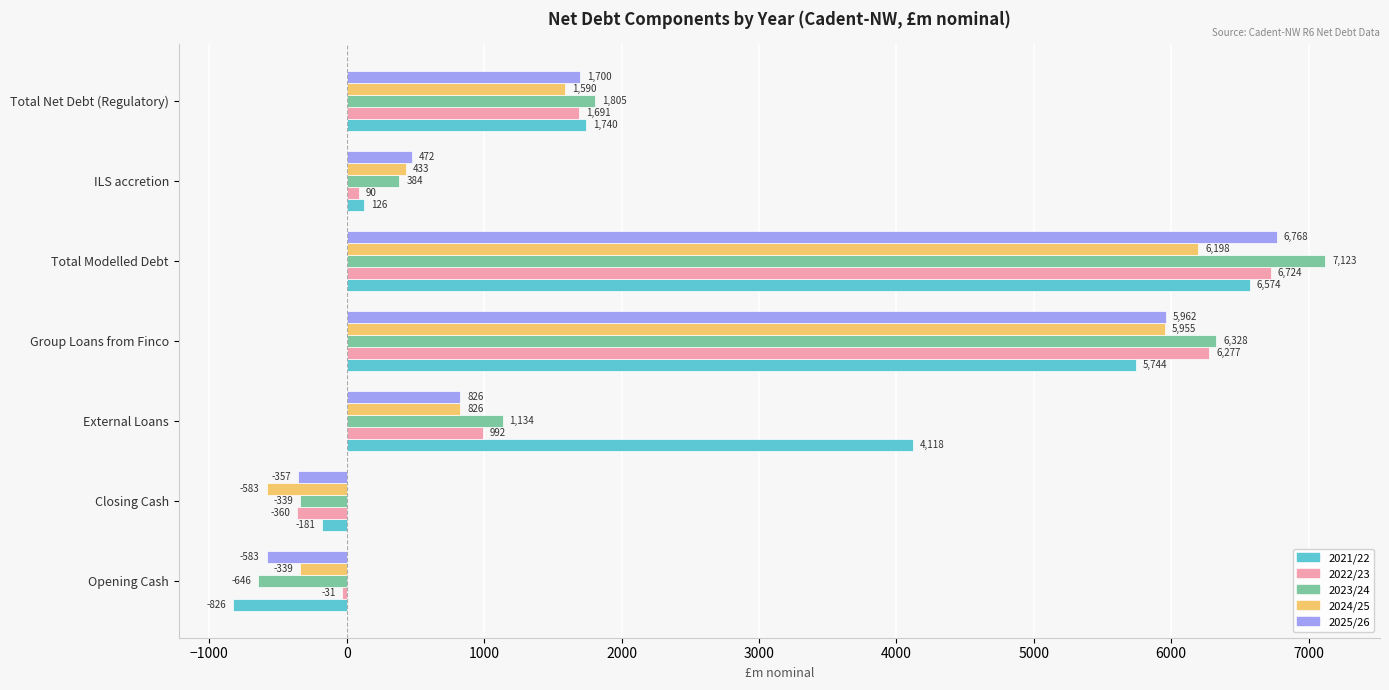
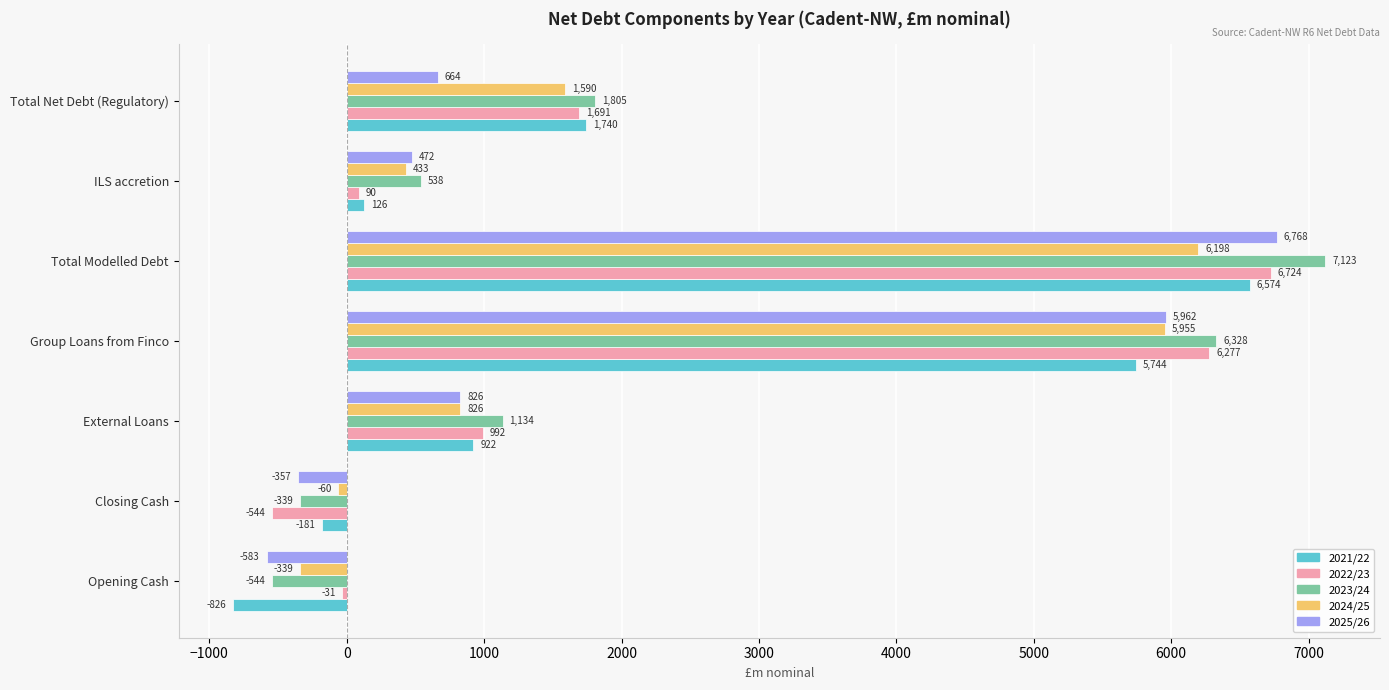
2025/26, Total Net Debt (Regulatory): 1,700 -> 664
2023/24, ILS accretion: 384 -> 538
2021/22, External Loans: 4,118 -> 922
2024/25, Closing Cash: -583 -> -60
2022/23, Closing Cash: -360 -> -544
2023/24, Opening Cash: -646 -> -544
